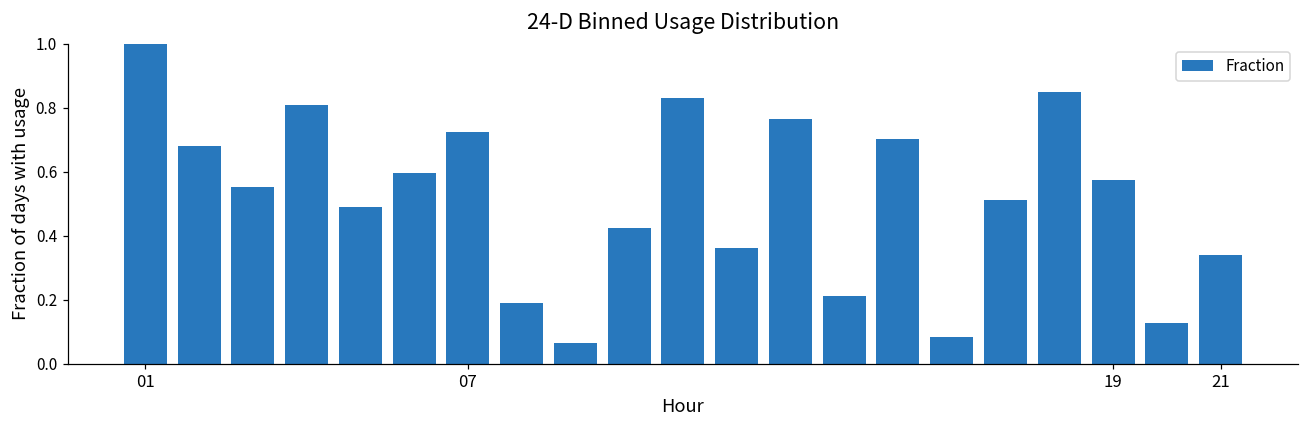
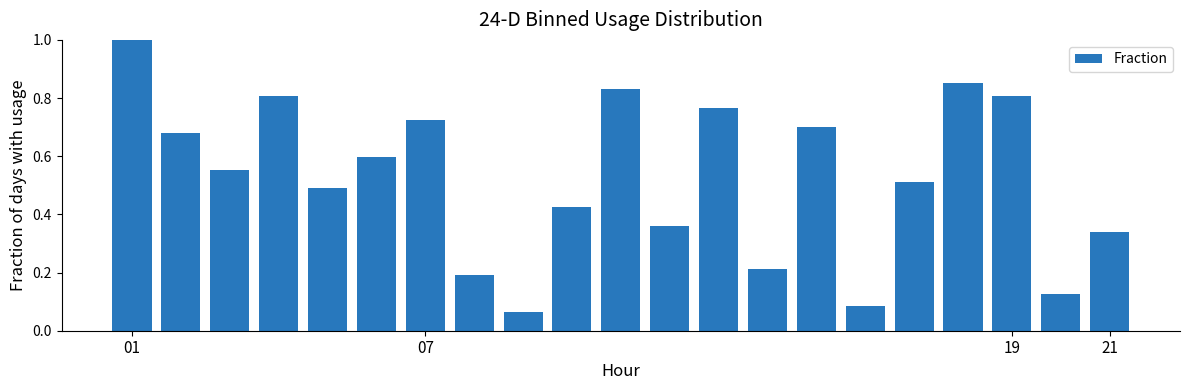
19: 0.57 -> 0.81
